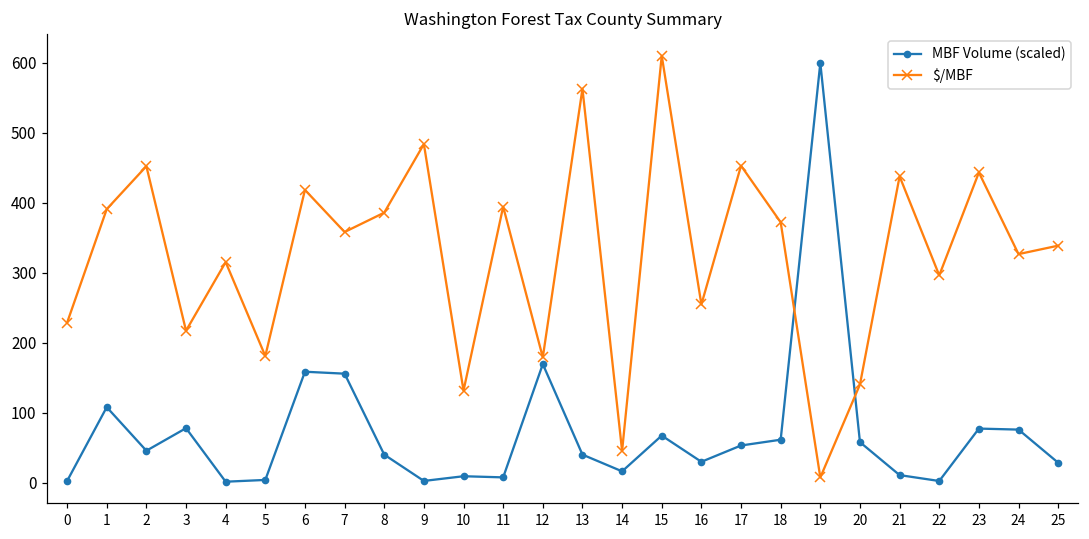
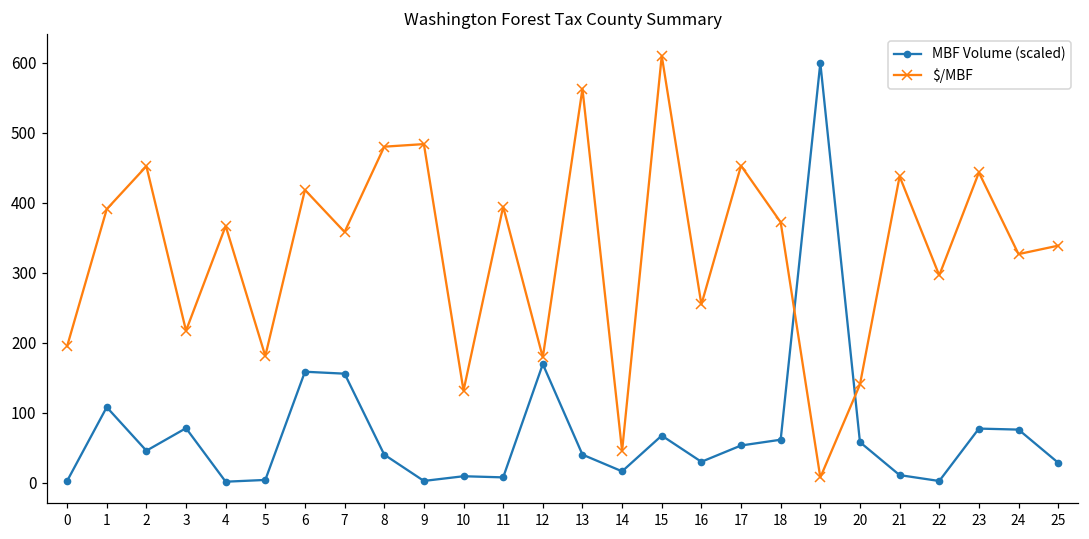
$/MBF, 0: 230 -> 200
$/MBF, 4: 320 -> 370
$/MBF, 8: 390 -> 480
